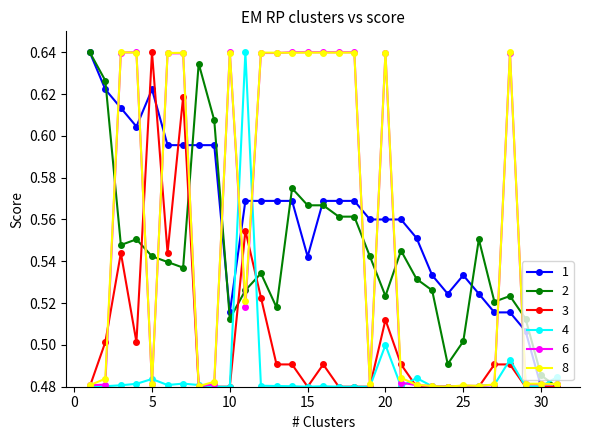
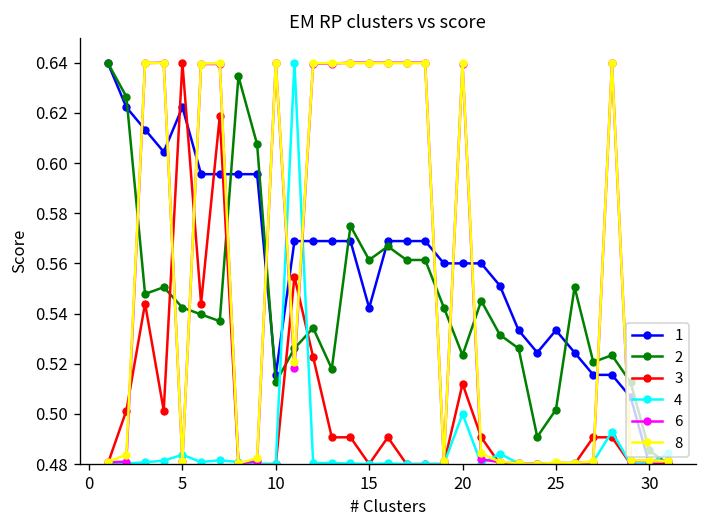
2, 15: 0.567 -> 0.561
